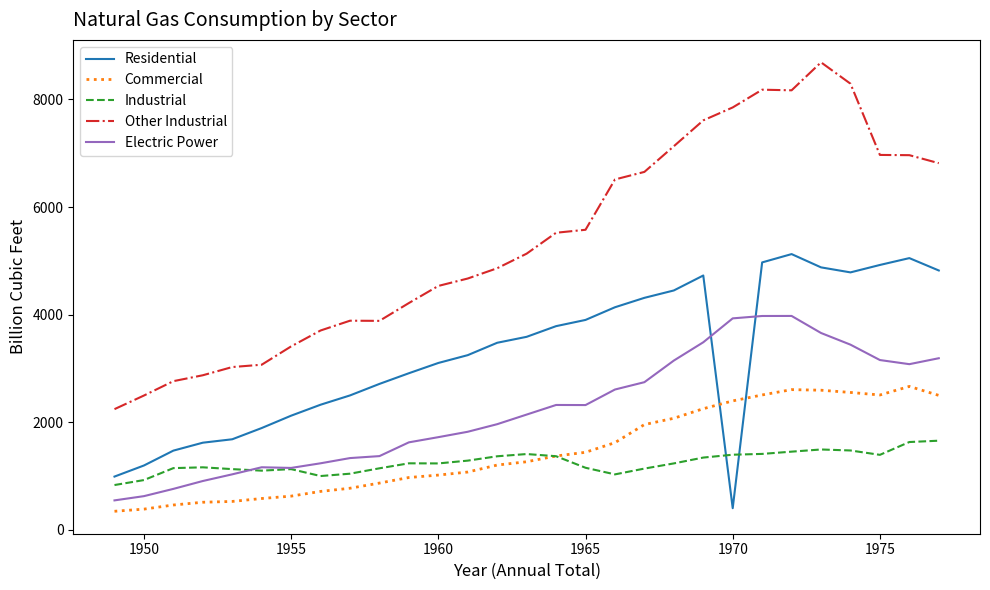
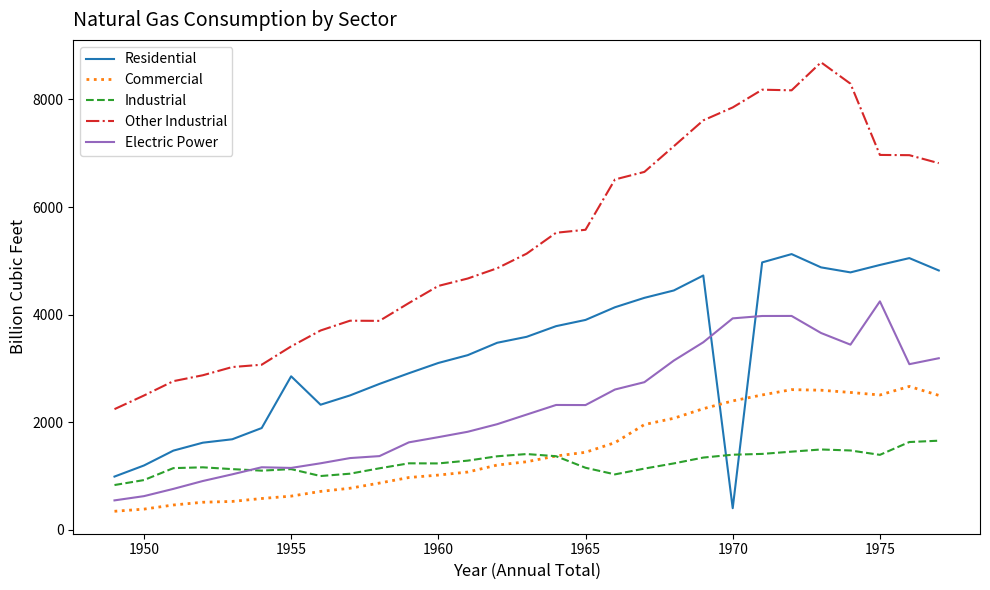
Residential, 1955: 2100 -> 2900
Electric Power, 1975: 3200 -> 4200
